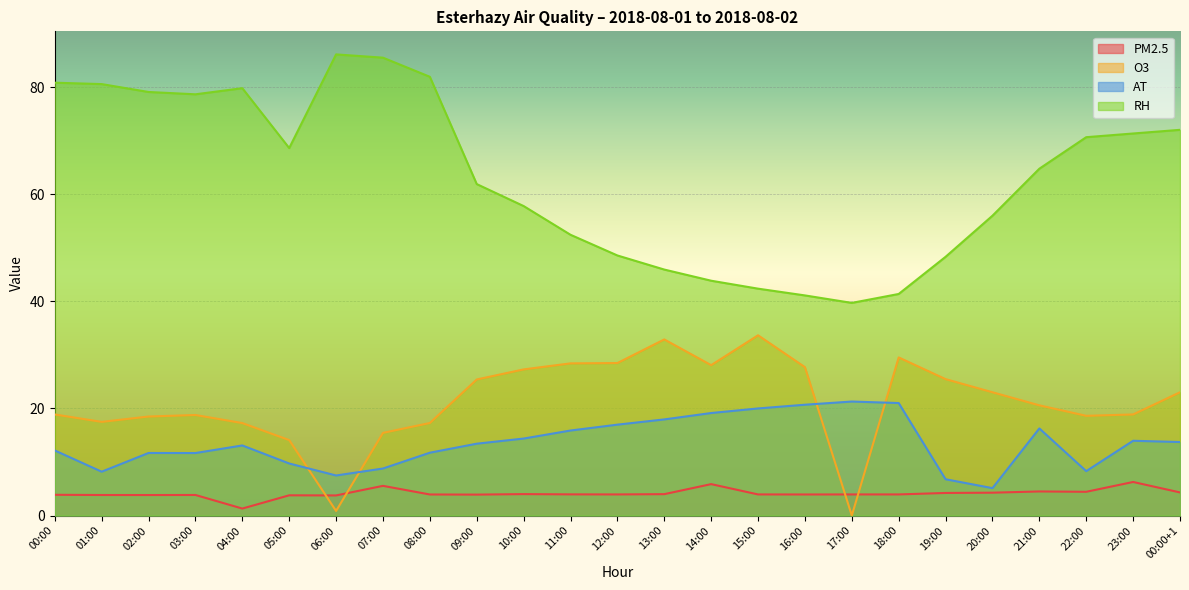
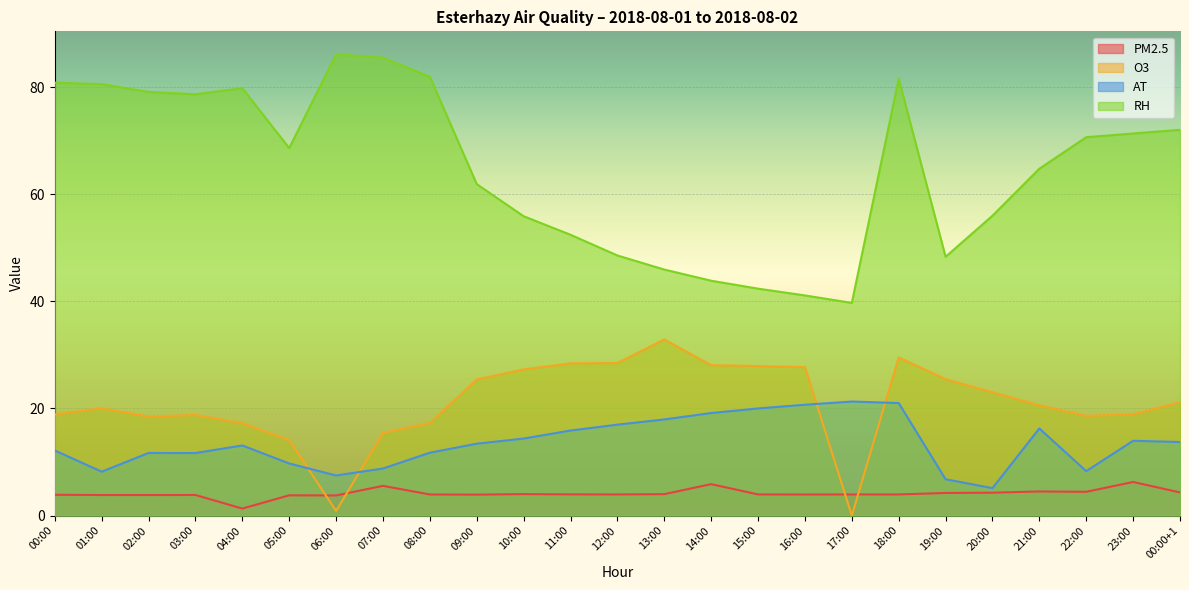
O3, 01:00: 17 -> 20
RH, 10:00: 58 -> 56
O3, 15:00: 34 -> 28
RH, 18:00: 41 -> 82
O3, 00:00+1: 23 -> 21
